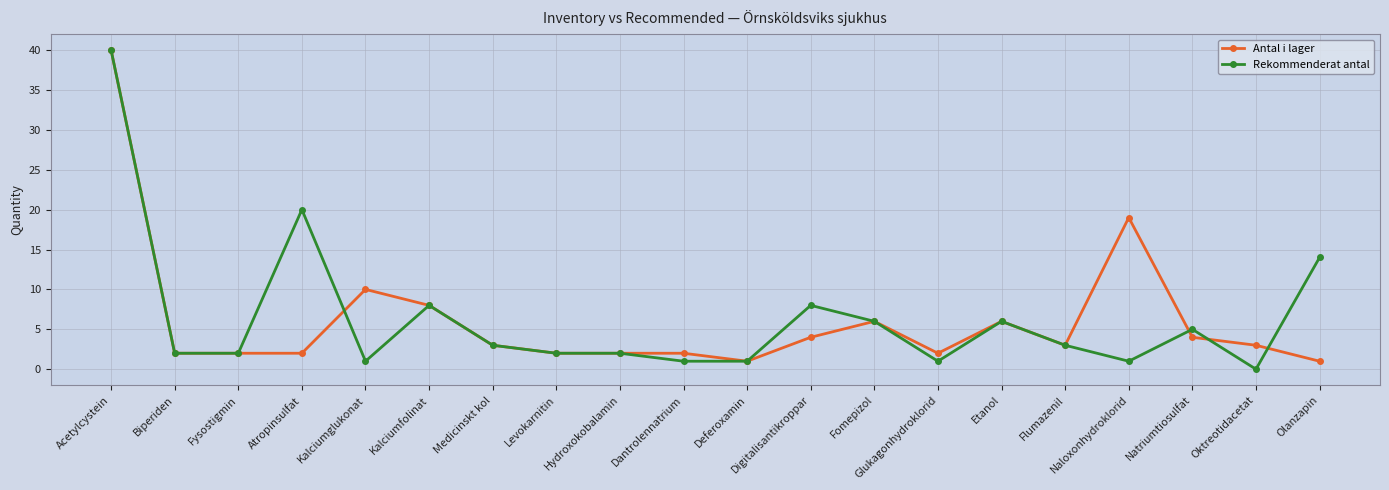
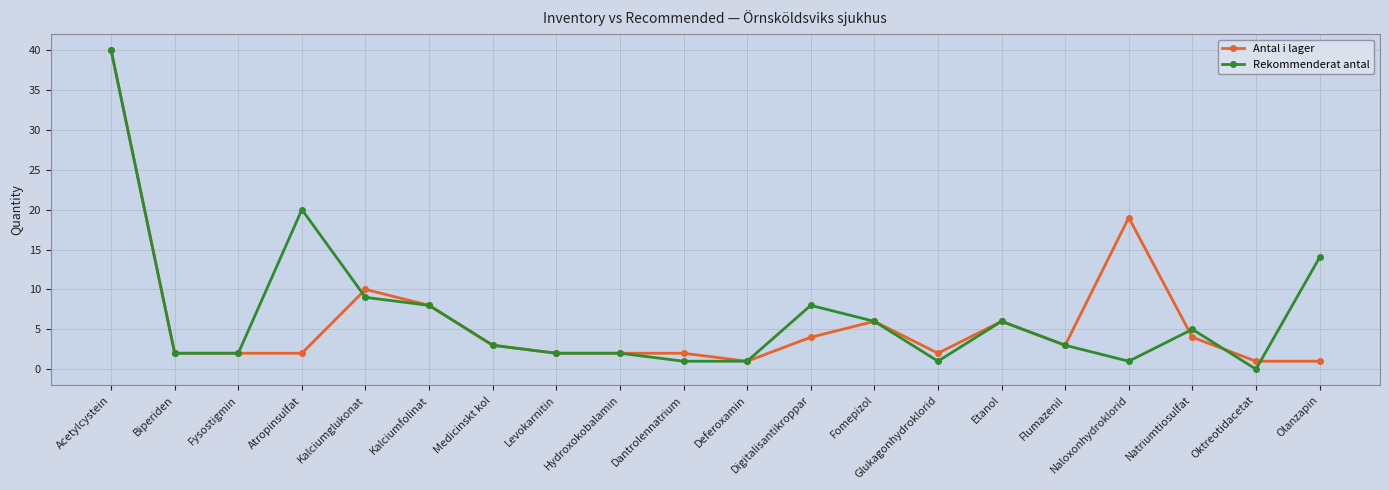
Rekommenderat antal, Kalciumglukonat: 1 -> 9
Antal i lager, Oktreotidacetat: 3 -> 1
